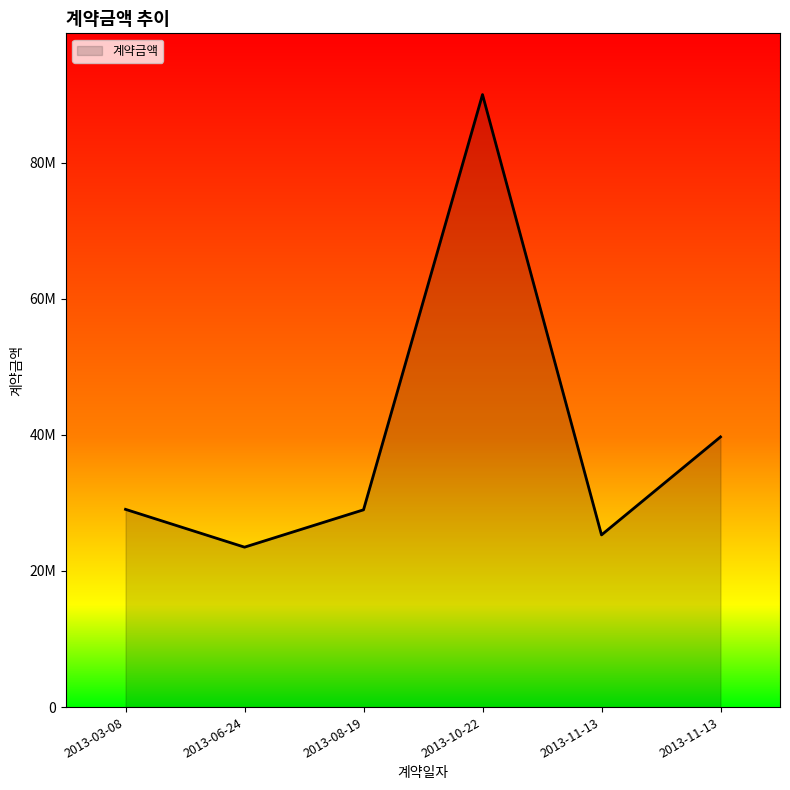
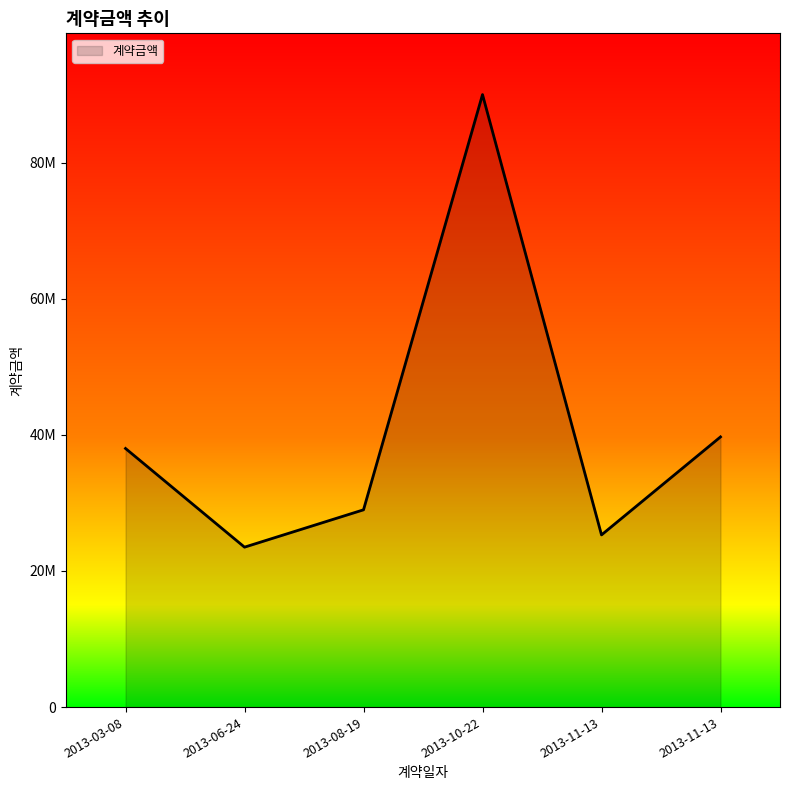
2013-03-08: 29000000 -> 38000000
